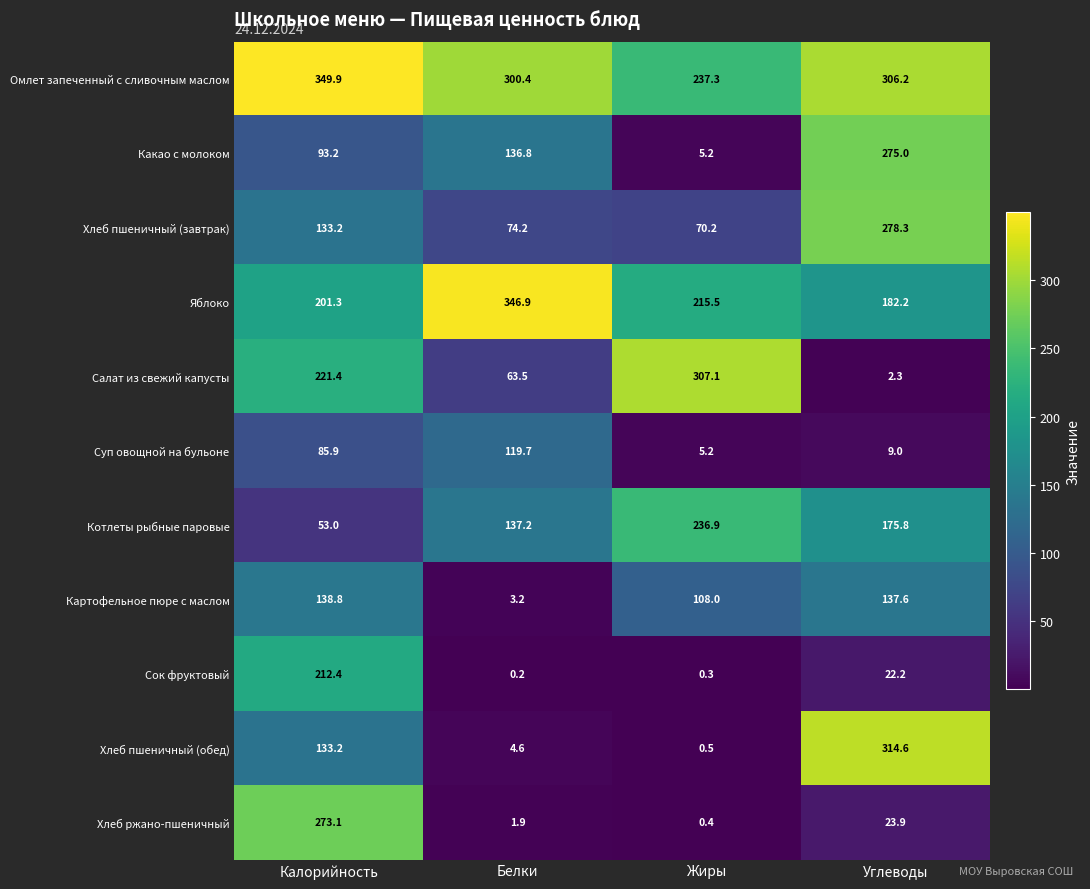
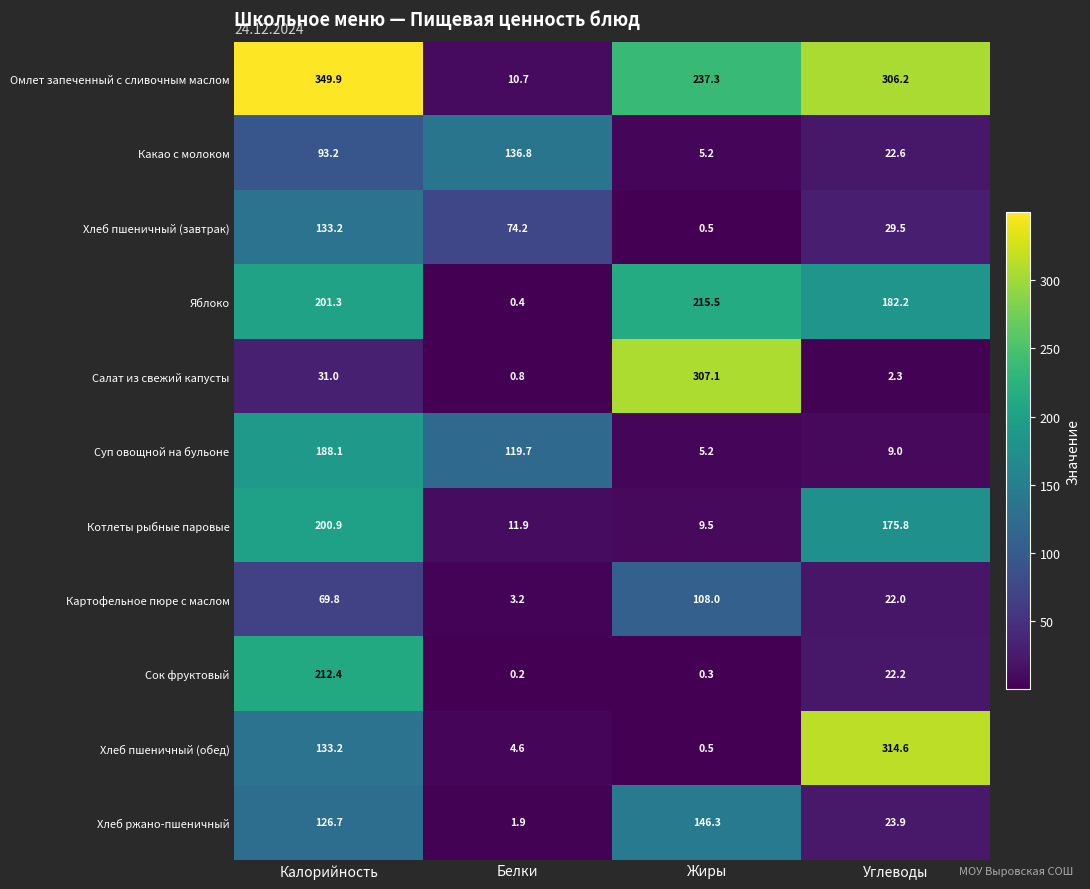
Омлет запеченный с сливочным маслом, Белки: 300.4 -> 10.7
Какао с молоком, Углеводы: 275.0 -> 22.6
Хлеб пшеничный (завтрак), Жиры: 70.2 -> 0.5
Хлеб пшеничный (завтрак), Углеводы: 278.3 -> 29.5
Яблоко, Белки: 346.9 -> 0.4
Салат из свежий капусты, Калорийность: 221.4 -> 31.0
Салат из свежий капусты, Белки: 63.5 -> 0.8
Суп овощной на бульоне, Калорийность: 85.9 -> 188.1
Котлеты рыбные паровые, Калорийность: 53.0 -> 200.9
Котлеты рыбные паровые, Белки: 137.2 -> 11.9
Котлеты рыбные паровые, Жиры: 236.9 -> 9.5
Картофельное пюре с маслом, Калорийность: 138.8 -> 69.8
Картофельное пюре с маслом, Углеводы: 137.6 -> 22.0
Хлеб ржано-пшеничный, Калорийность: 273.1 -> 126.7
Хлеб ржано-пшеничный, Жиры: 0.4 -> 146.3
